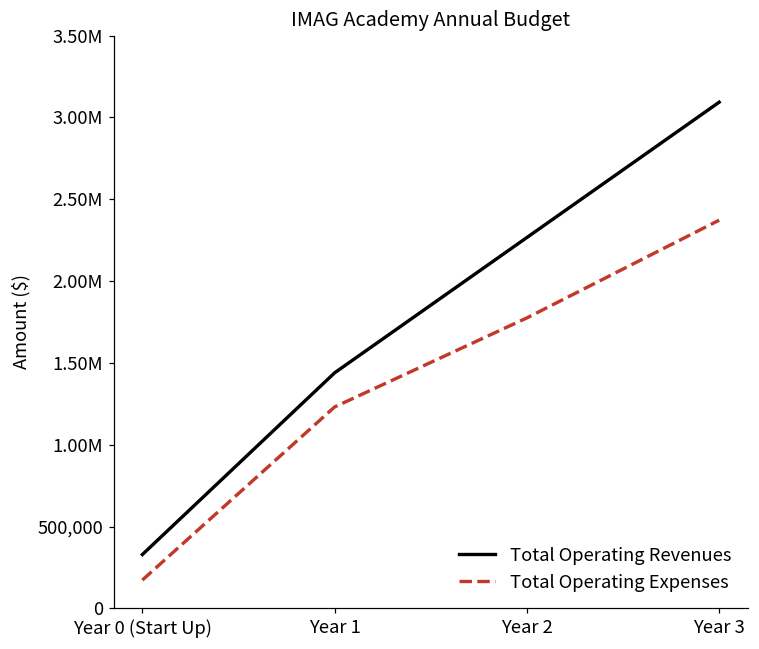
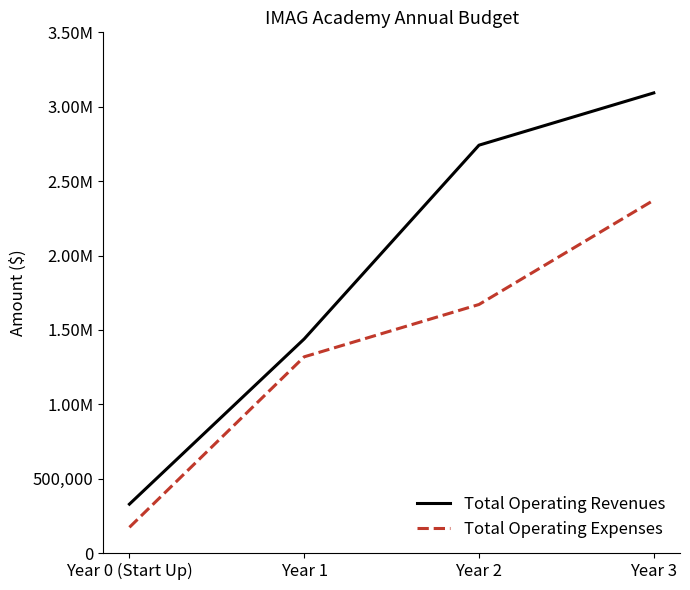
Total Operating Expenses, Year 1: 1,230,000 -> 1,320,000
Total Operating Revenues, Year 2: 2,270,000 -> 2,740,000
Total Operating Expenses, Year 2: 1,770,000 -> 1,670,000
